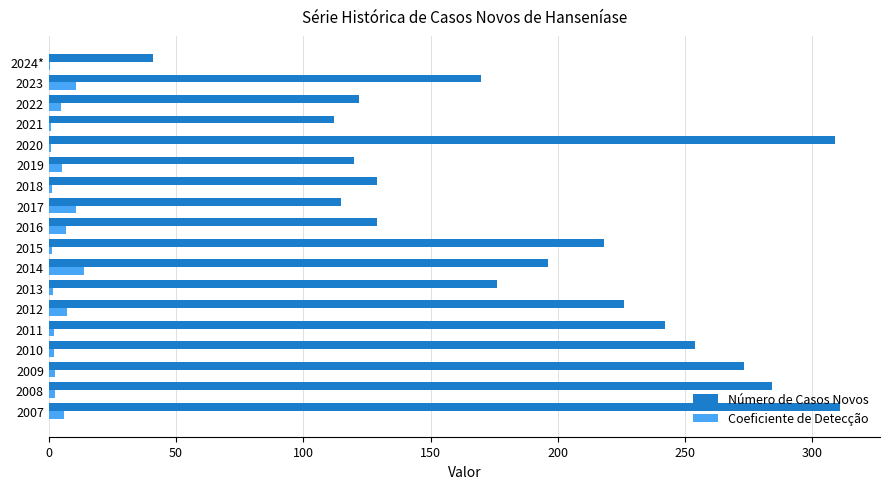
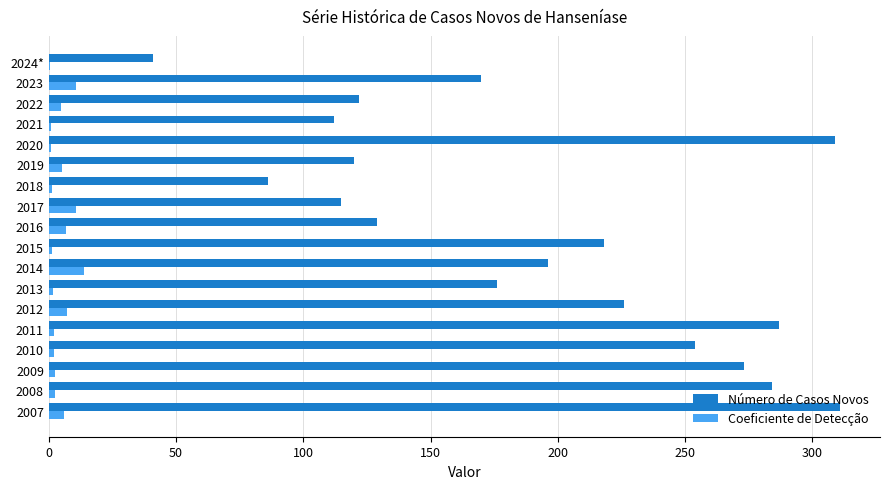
Número de Casos Novos, 2018: 129 -> 86
Número de Casos Novos, 2011: 242 -> 287
